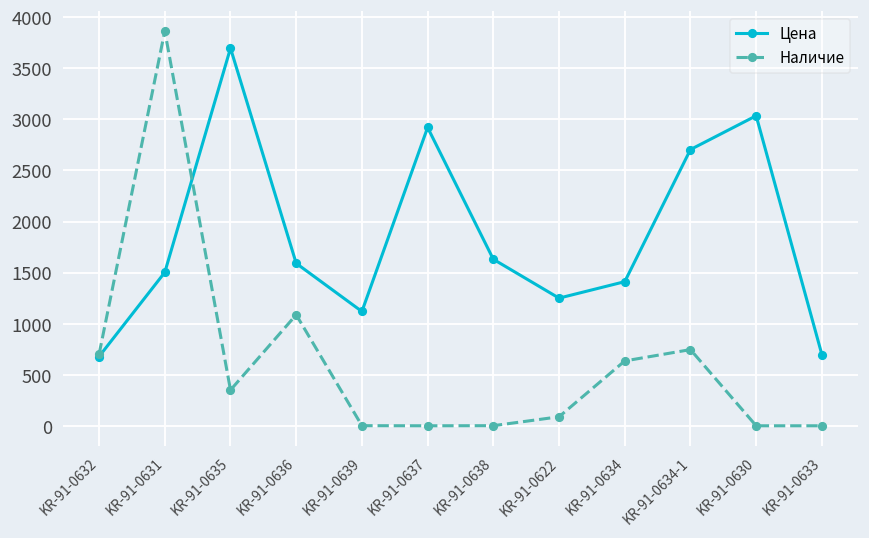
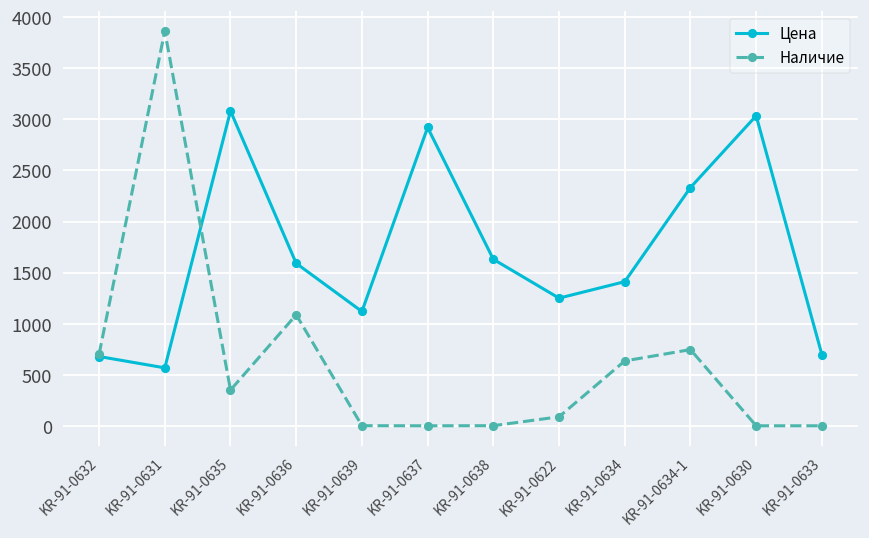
Цена, KR-91-0631: 1500 -> 600
Цена, KR-91-0635: 3700 -> 3100
Цена, KR-91-0634-1: 2700 -> 2300
